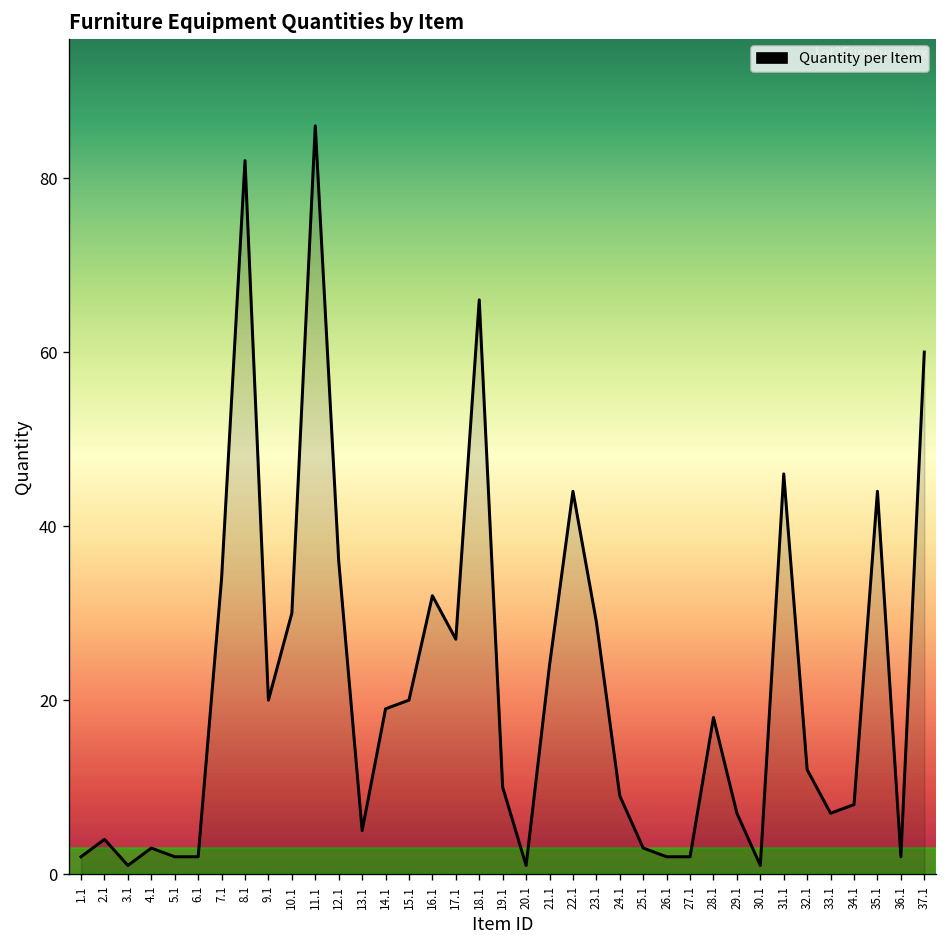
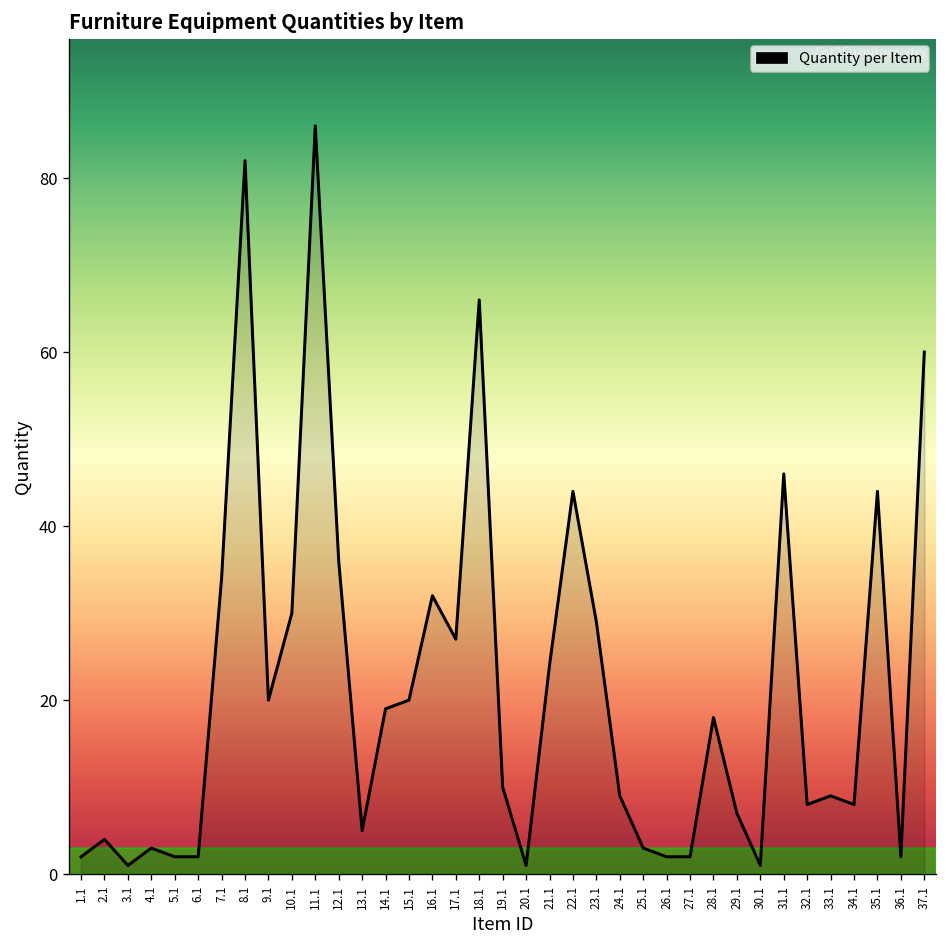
32.1: 12 -> 8
33.1: 7 -> 9
